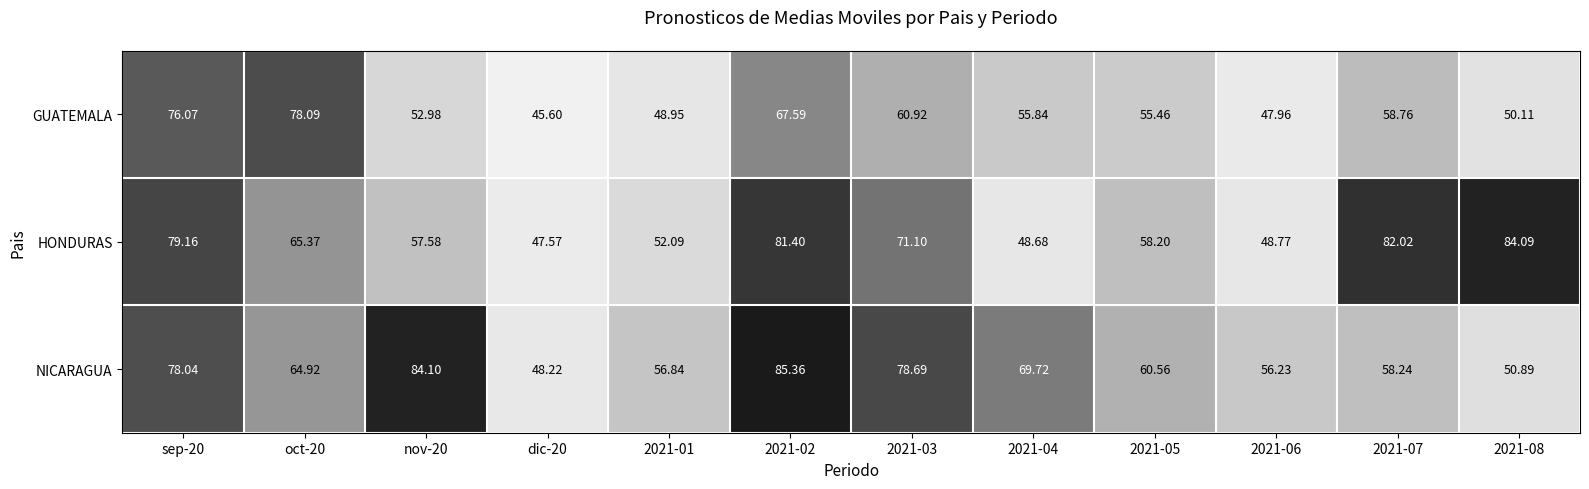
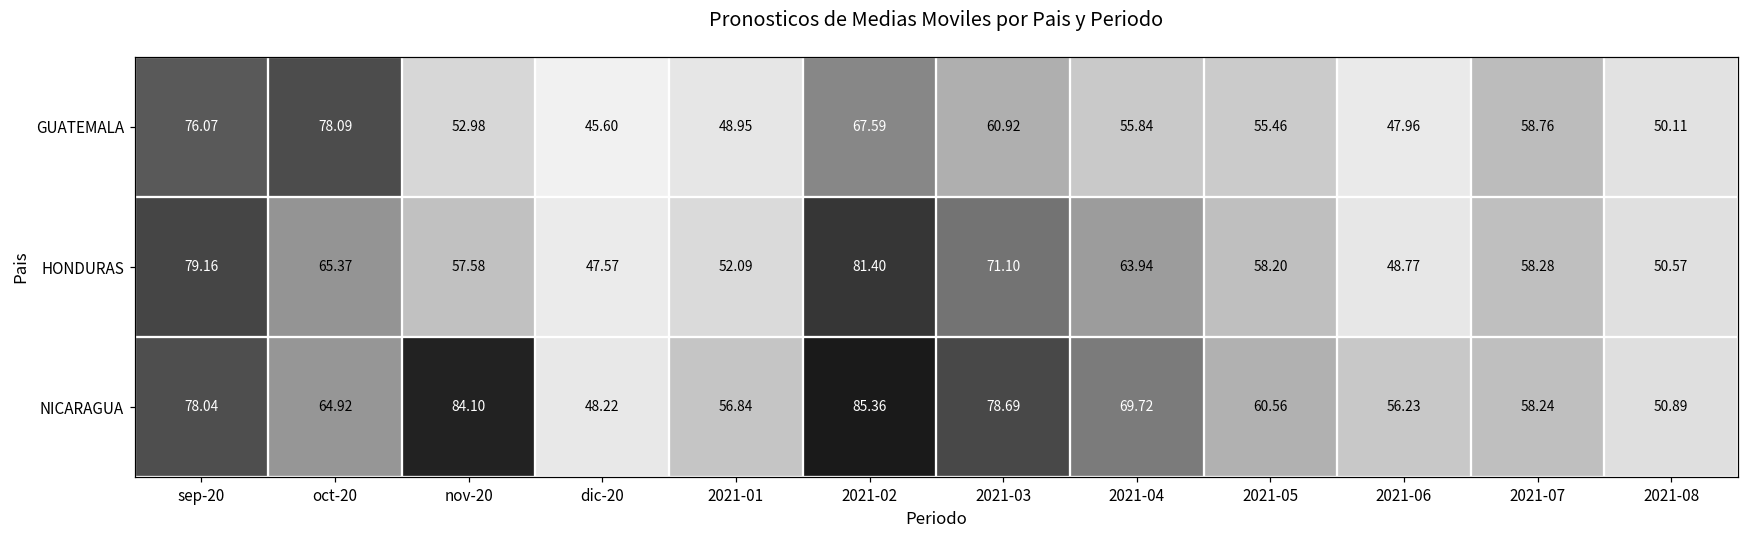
HONDURAS, 2021-04: 48.68 -> 63.94
HONDURAS, 2021-07: 82.02 -> 58.28
HONDURAS, 2021-08: 84.09 -> 50.57
